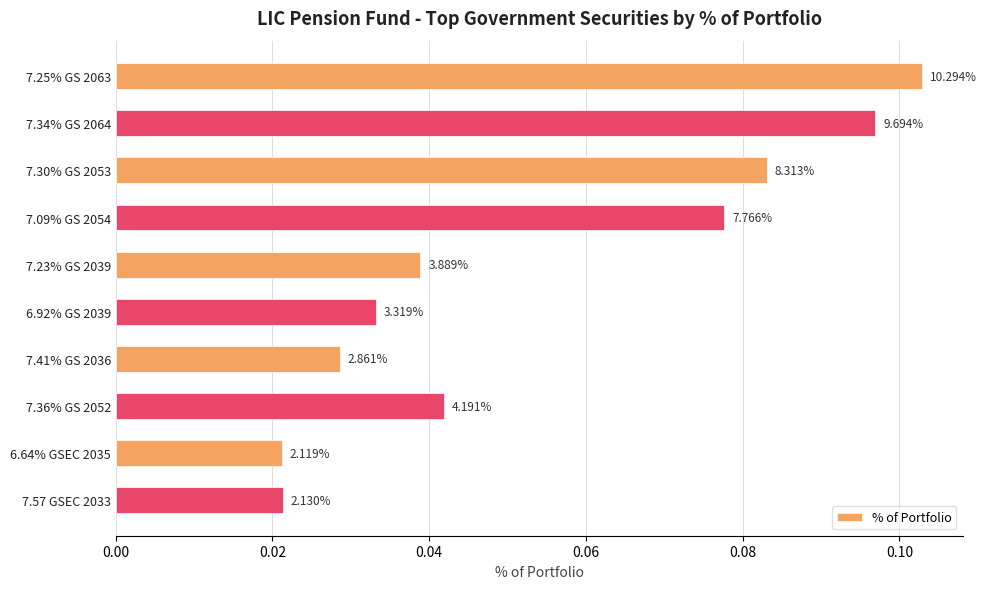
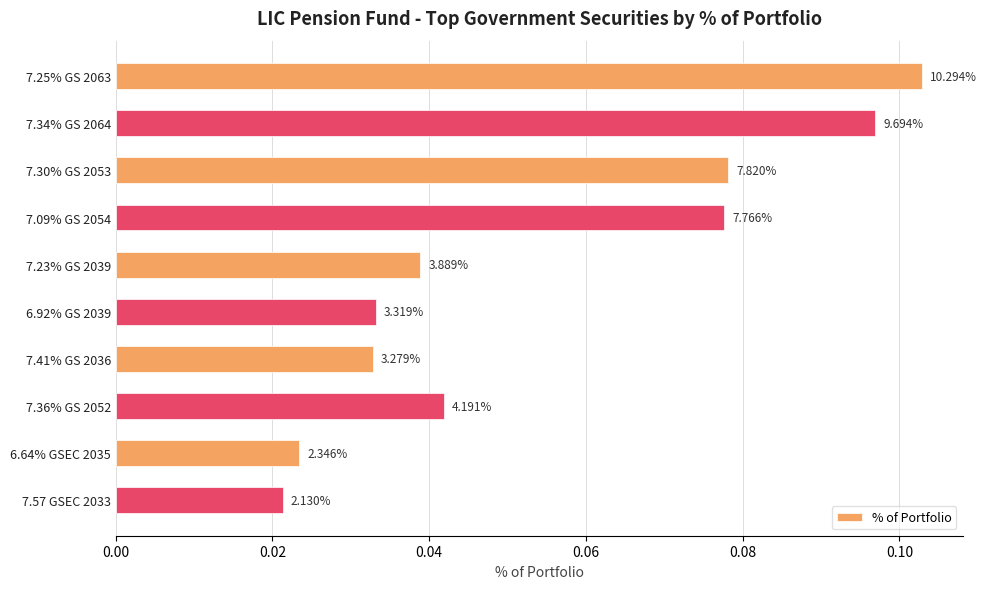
7.30% GS 2053: 8.313% -> 7.820%
7.41% GS 2036: 2.861% -> 3.279%
6.64% GSEC 2035: 2.119% -> 2.346%
